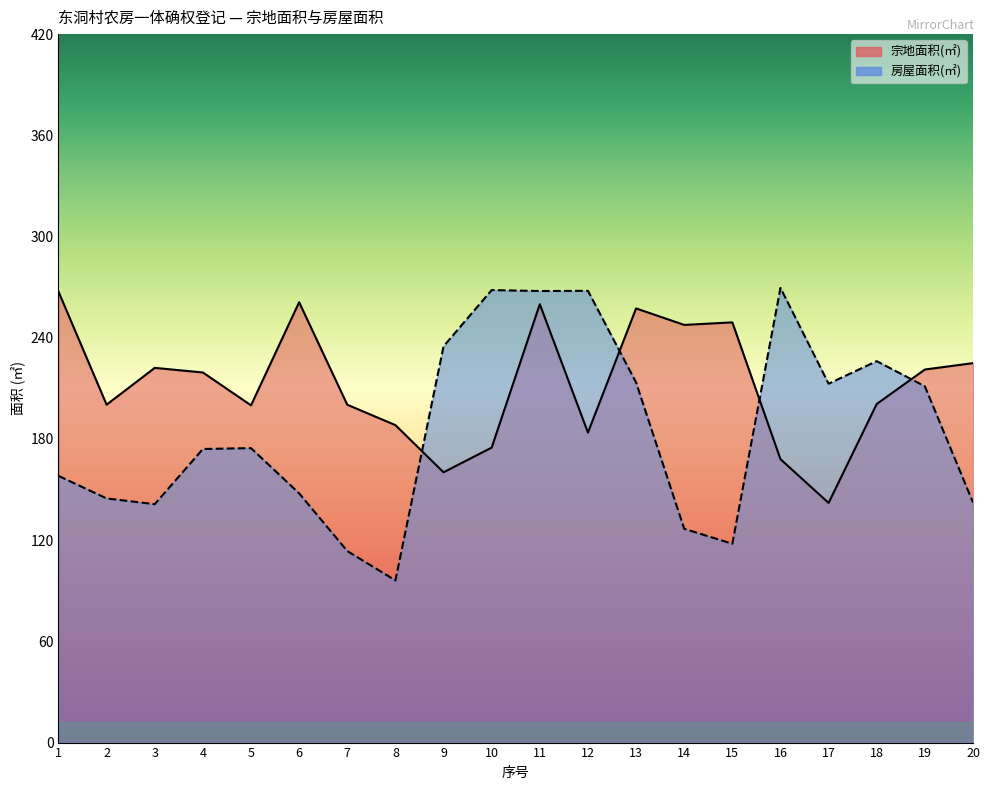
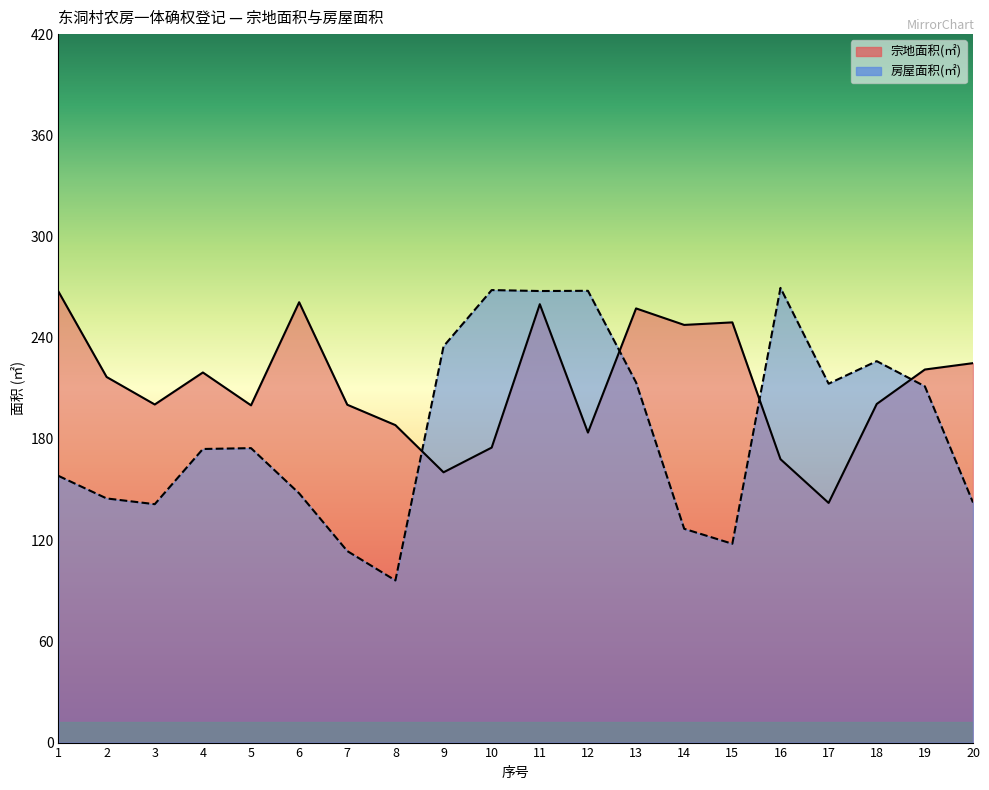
宗地面积(㎡), 2: 200 -> 217
宗地面积(㎡), 3: 222 -> 200
